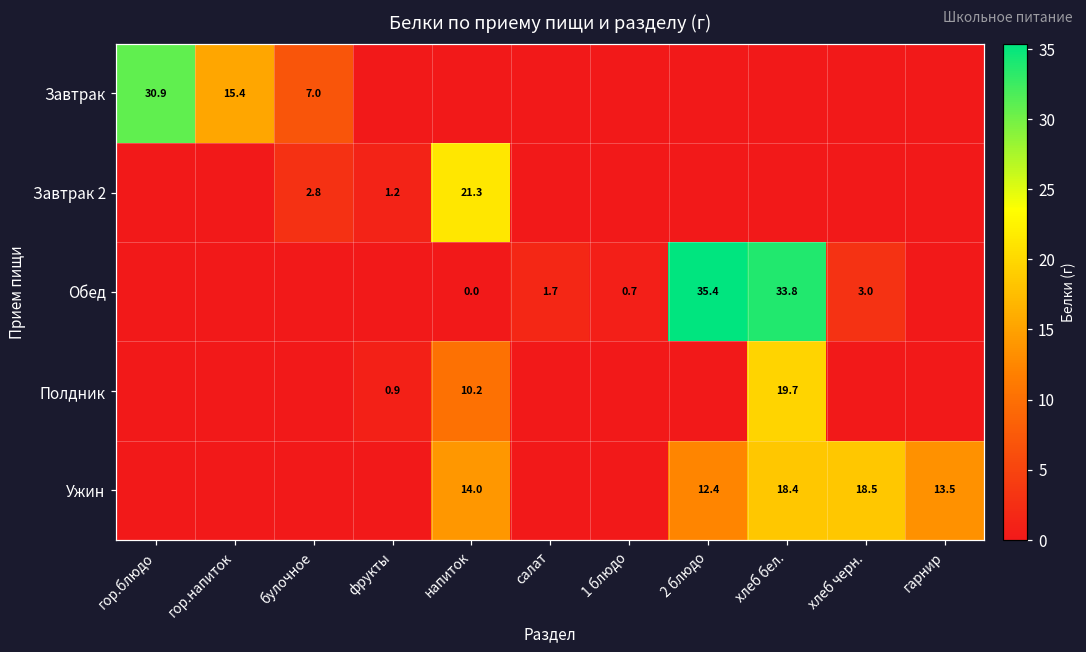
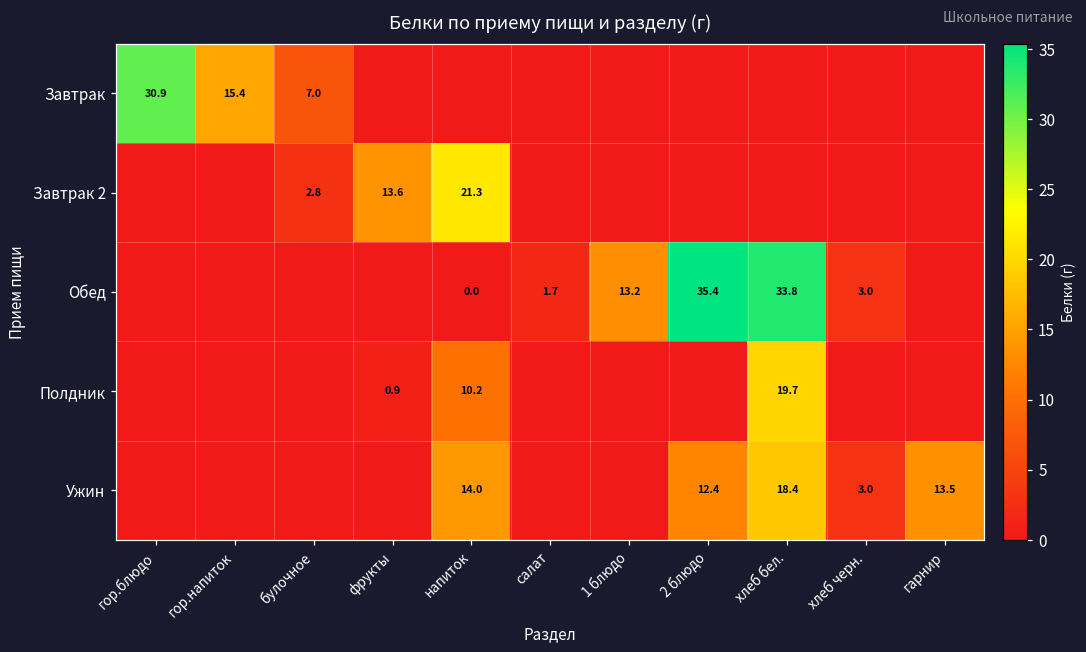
Завтрак 2, фрукты: 1.2 -> 13.6
Обед, 1 блюдо: 0.7 -> 13.2
Ужин, хлеб черн.: 18.5 -> 3.0
